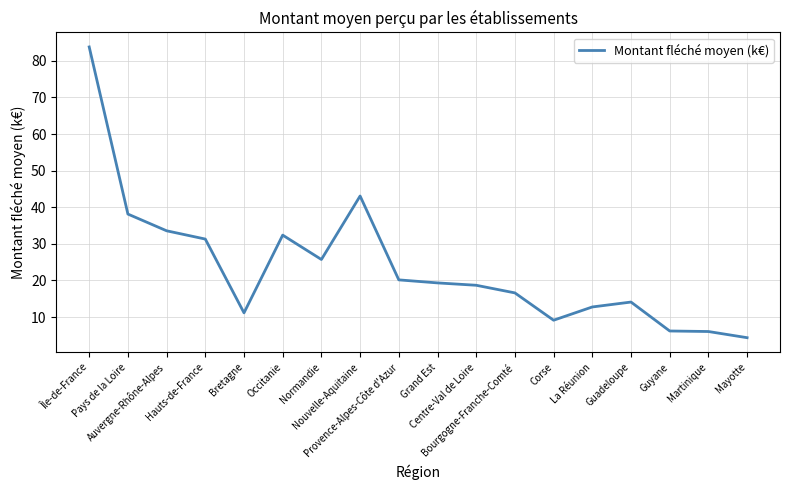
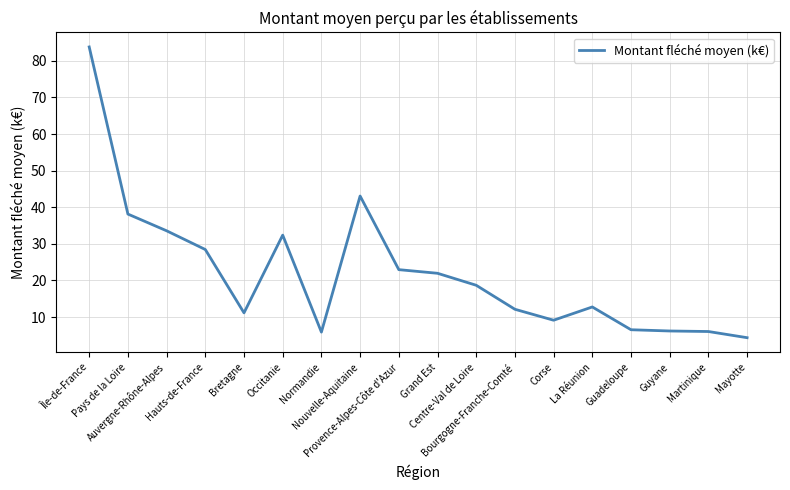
Hauts-de-France: 31 -> 28
Normandie: 26 -> 6
Provence-Alpes-Côte d'Azur: 20 -> 23
Grand Est: 19 -> 22
Bourgogne-Franche-Comté: 17 -> 12
Guadeloupe: 14 -> 7
